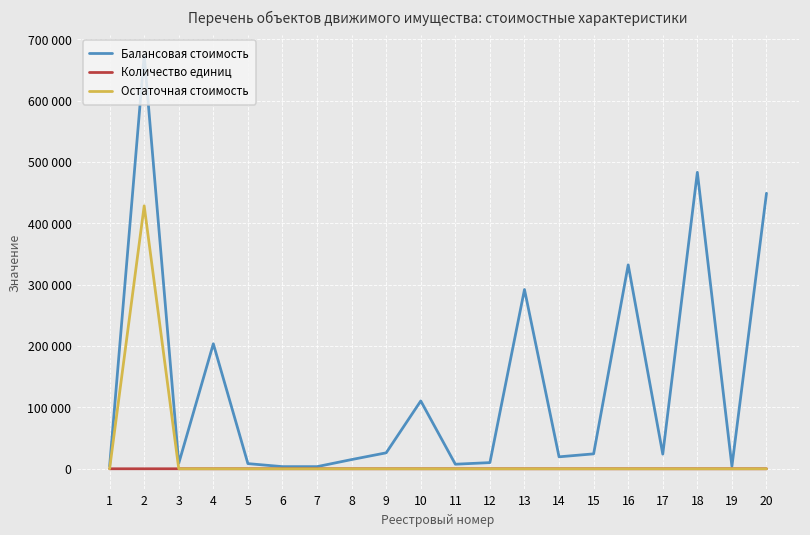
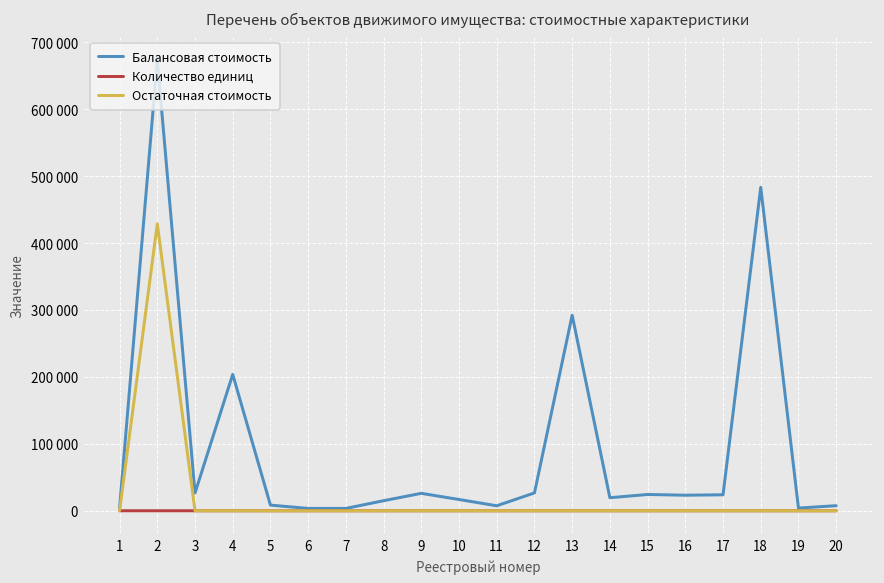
Балансовая стоимость, 3: 10000 -> 30000
Балансовая стоимость, 10: 110000 -> 20000
Балансовая стоимость, 12: 10000 -> 30000
Балансовая стоимость, 16: 330000 -> 20000
Балансовая стоимость, 20: 450000 -> 10000
